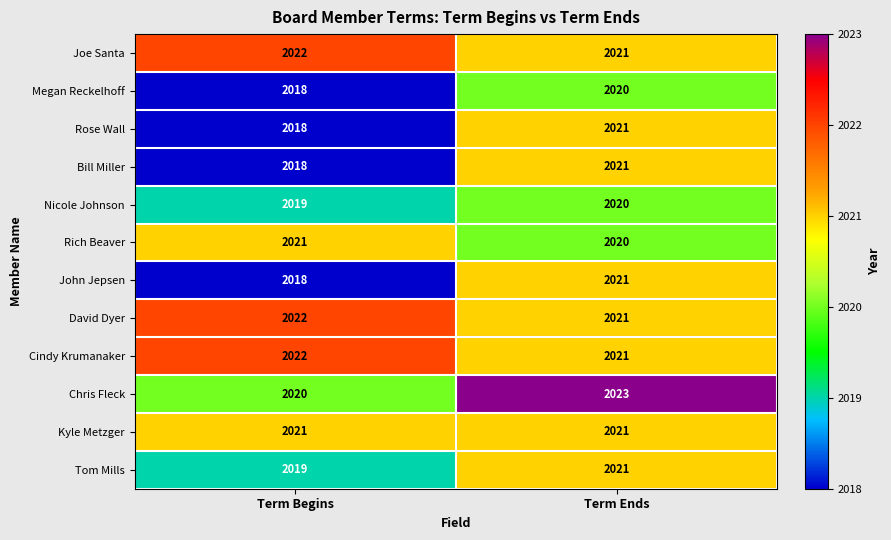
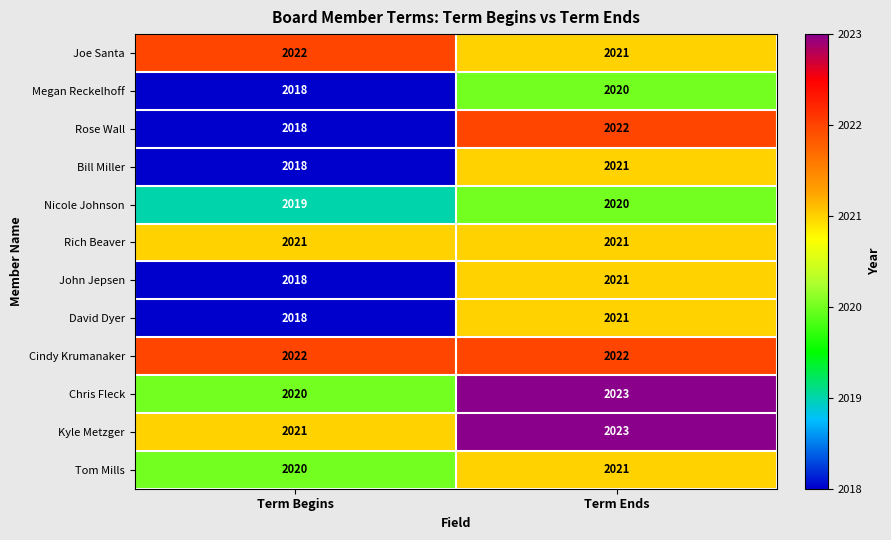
Rose Wall, Term Ends: 2021 -> 2022
Rich Beaver, Term Ends: 2020 -> 2021
David Dyer, Term Begins: 2022 -> 2018
Cindy Krumanaker, Term Ends: 2021 -> 2022
Kyle Metzger, Term Ends: 2021 -> 2023
Tom Mills, Term Begins: 2019 -> 2020
